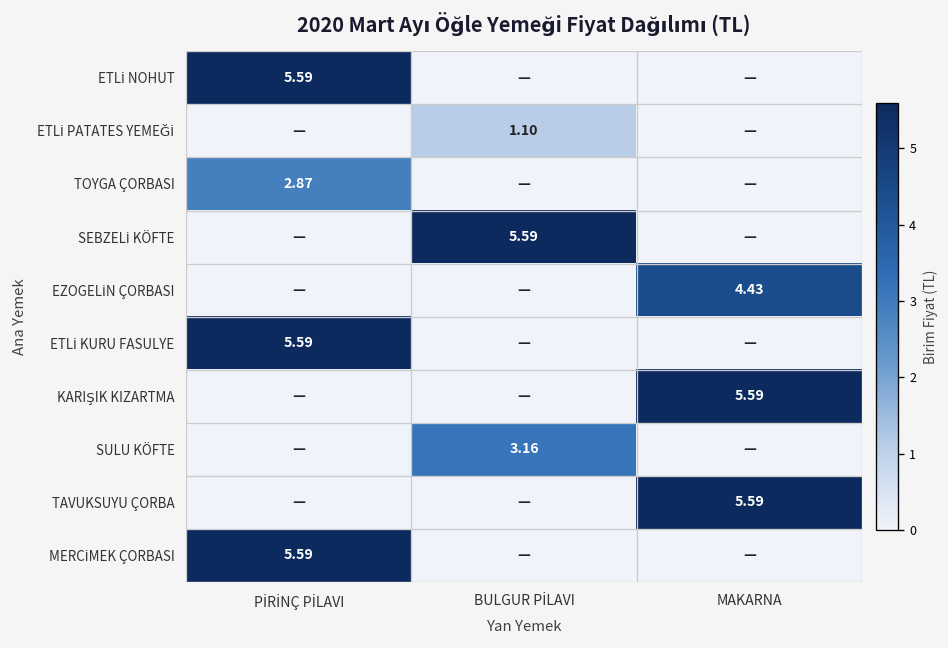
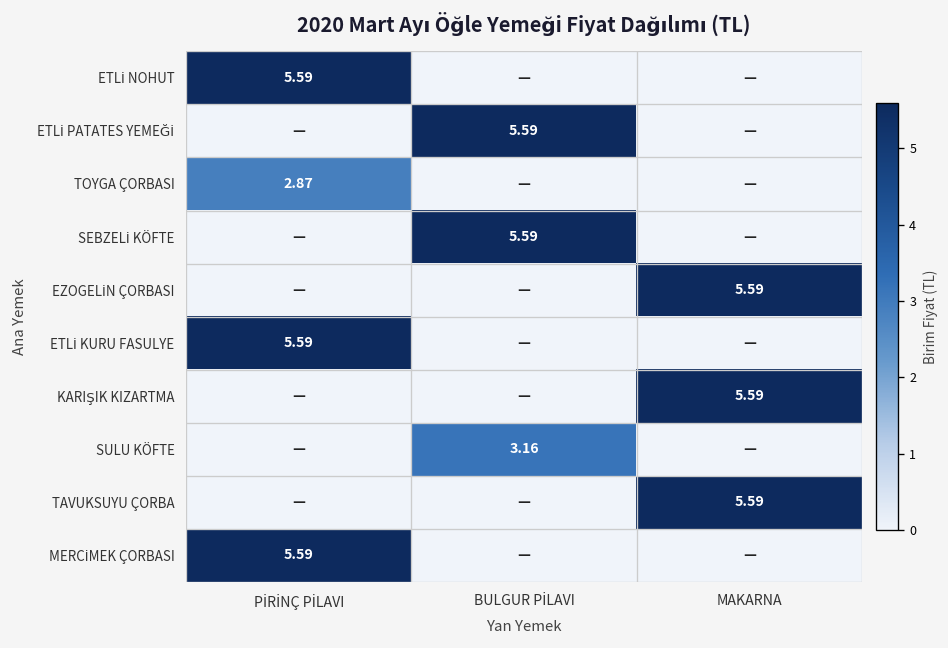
ETLİ PATATES YEMEĞİ, BULGUR PİLAVI: 1.10 -> 5.59
EZOGELİN ÇORBASI, MAKARNA: 4.43 -> 5.59
